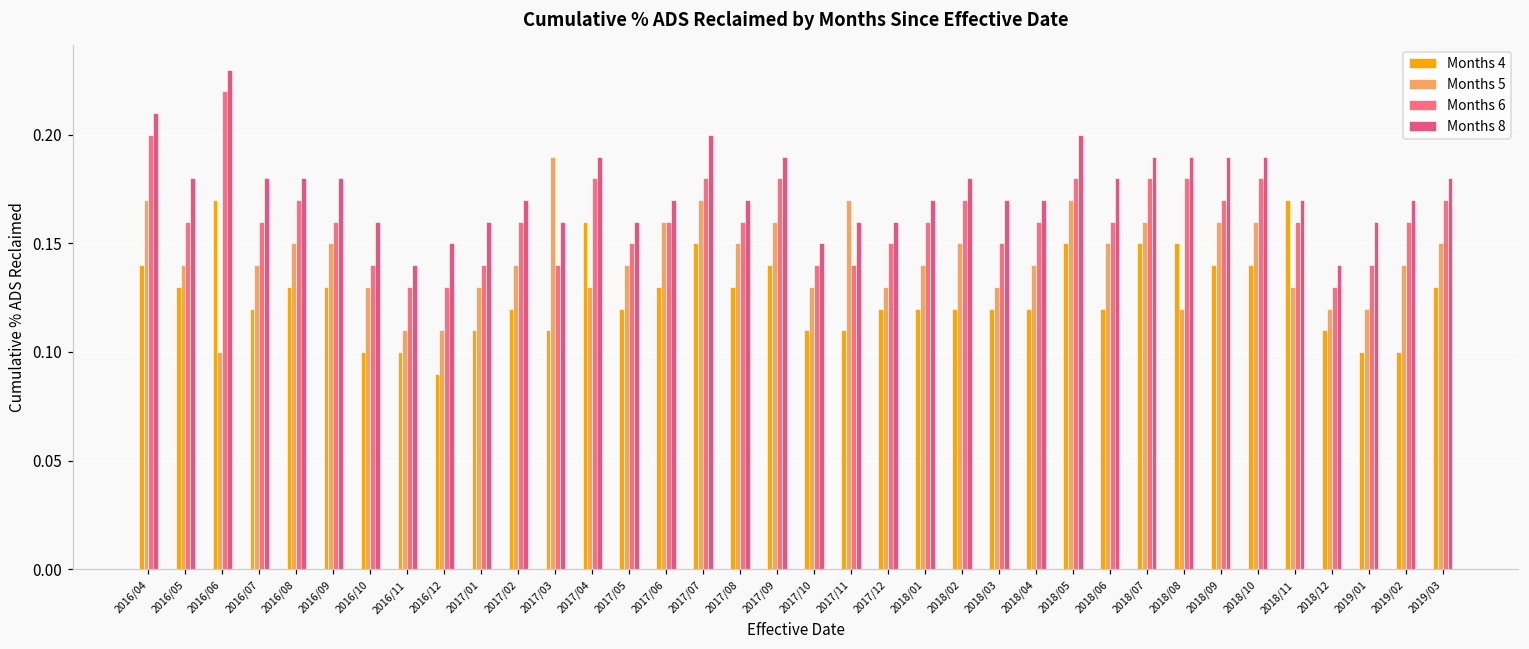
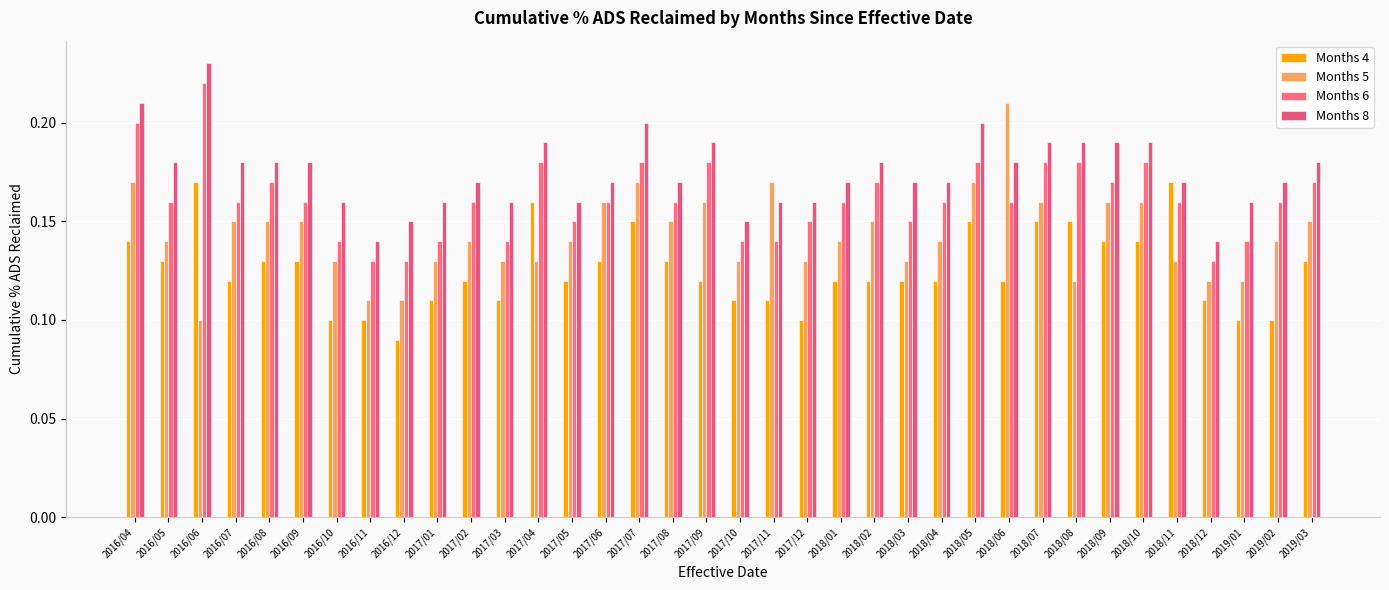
Months 5, 2016/07: 0.14 -> 0.15
Months 5, 2017/03: 0.19 -> 0.13
Months 4, 2017/09: 0.14 -> 0.12
Months 4, 2017/12: 0.12 -> 0.10
Months 5, 2018/06: 0.15 -> 0.21
